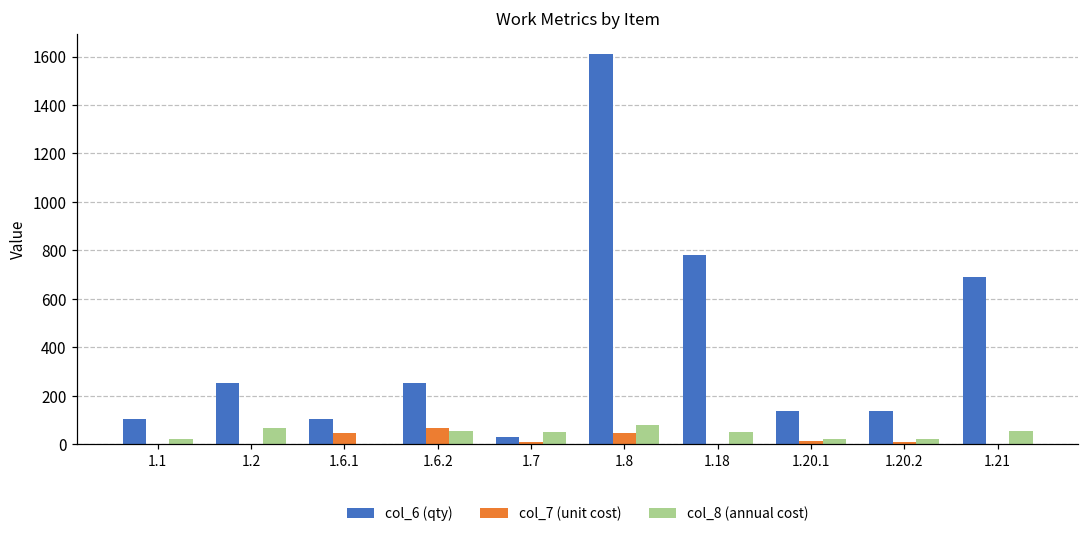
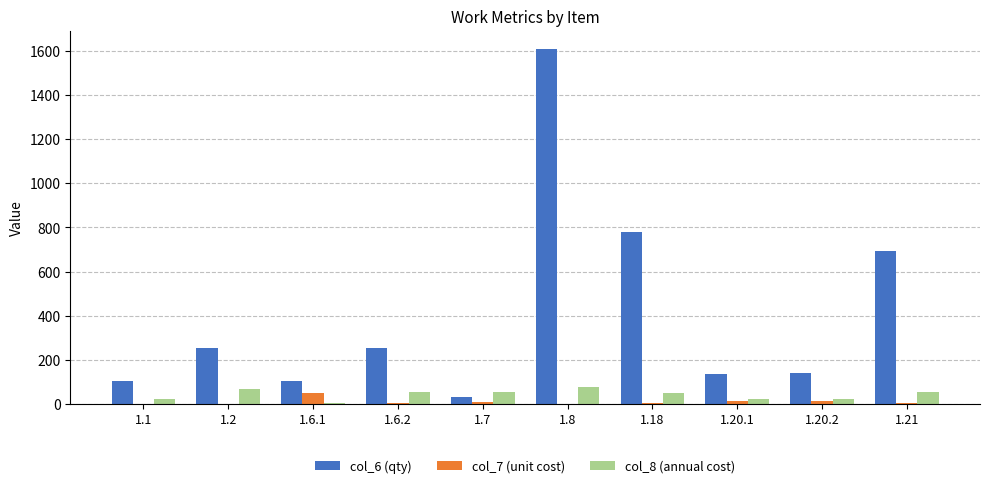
col_7 (unit cost), 1.6.2: 70 -> 0
col_7 (unit cost), 1.8: 50 -> 0
